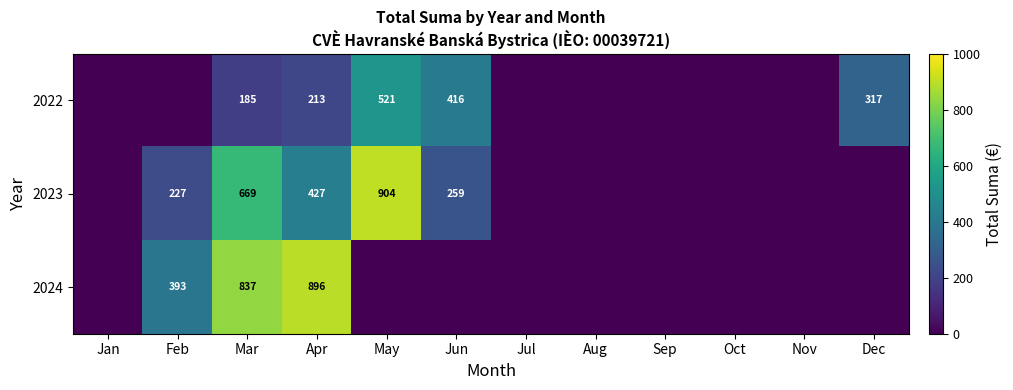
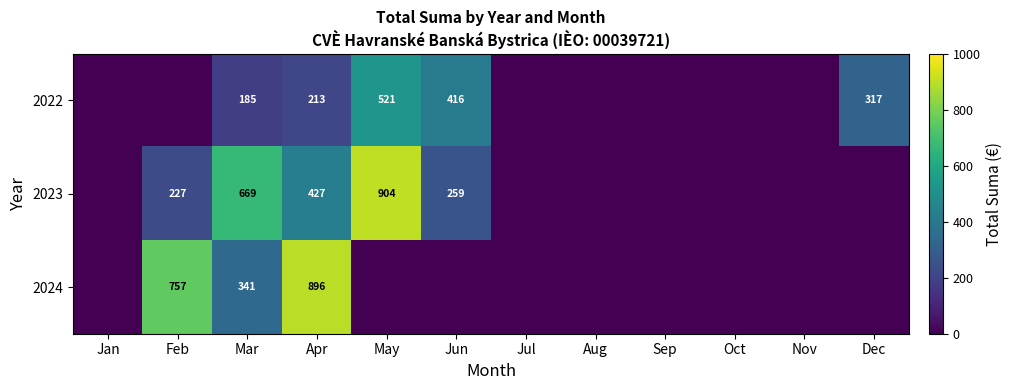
2024, Feb: 393 -> 757
2024, Mar: 837 -> 341
